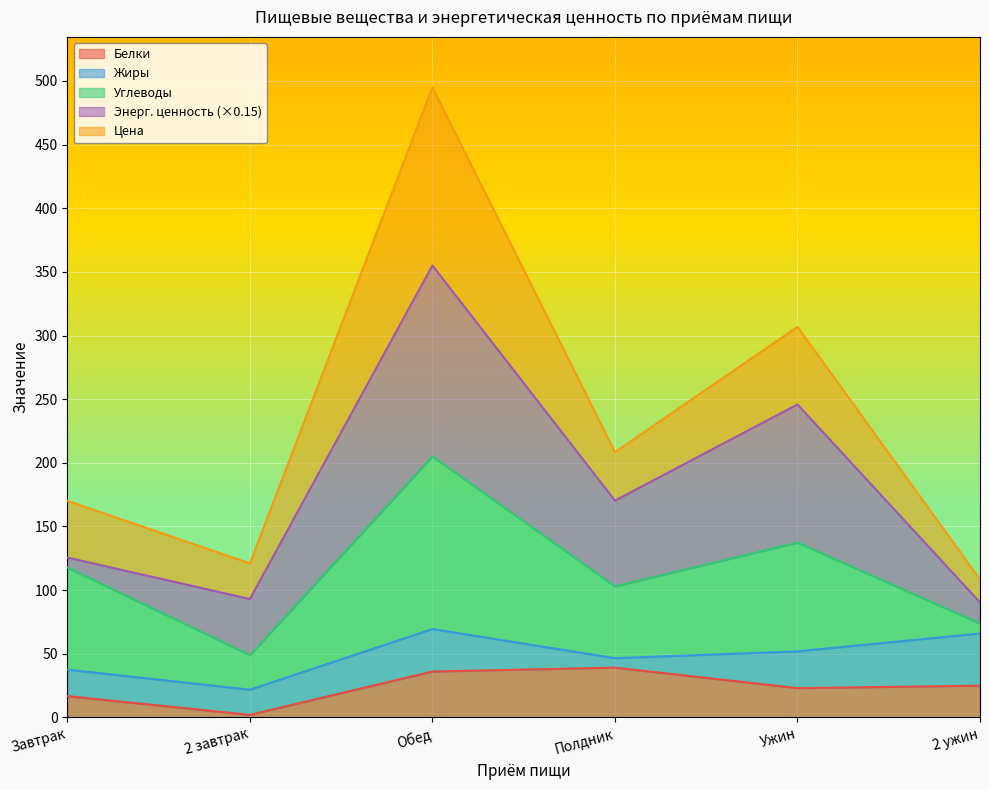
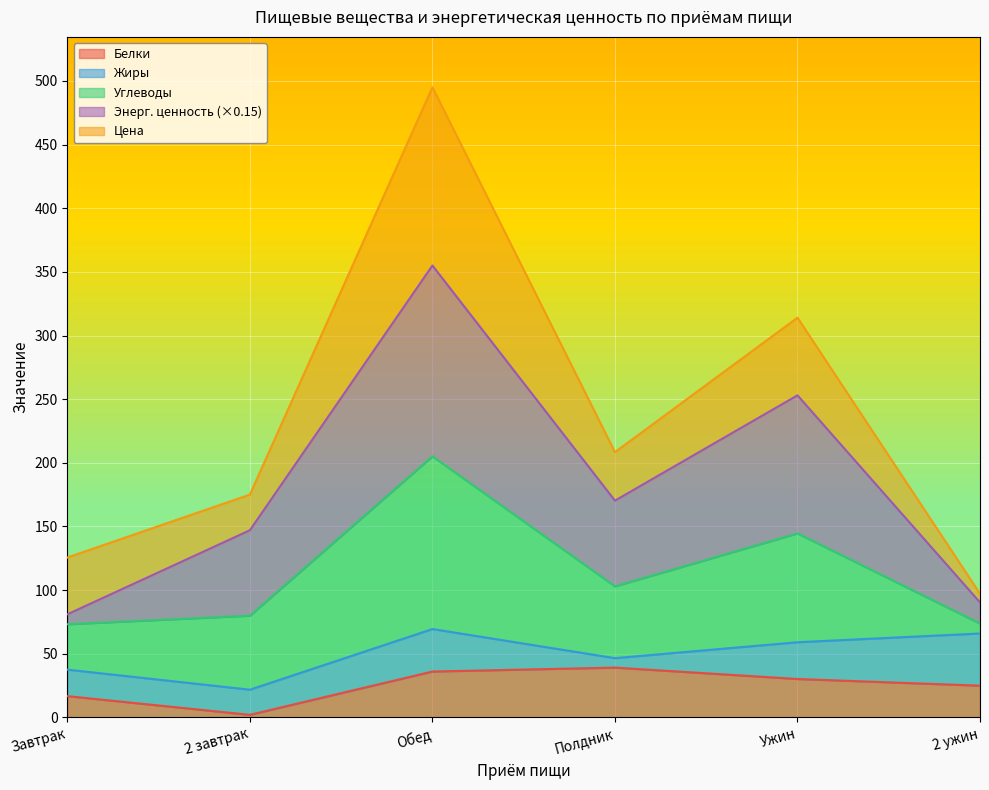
Углеводы, Завтрак: 80 -> 36
Углеводы, 2 завтрак: 27 -> 58
Энерг. ценность (×0.15), 2 завтрак: 44 -> 67
Белки, Ужин: 23 -> 30
Цена, 2 ужин: 18 -> 7
